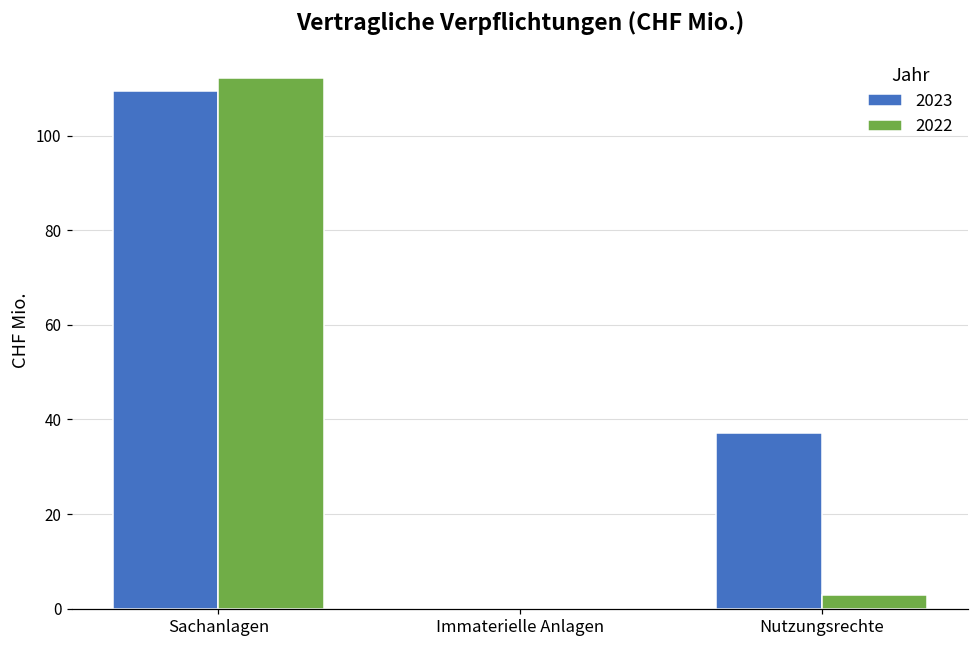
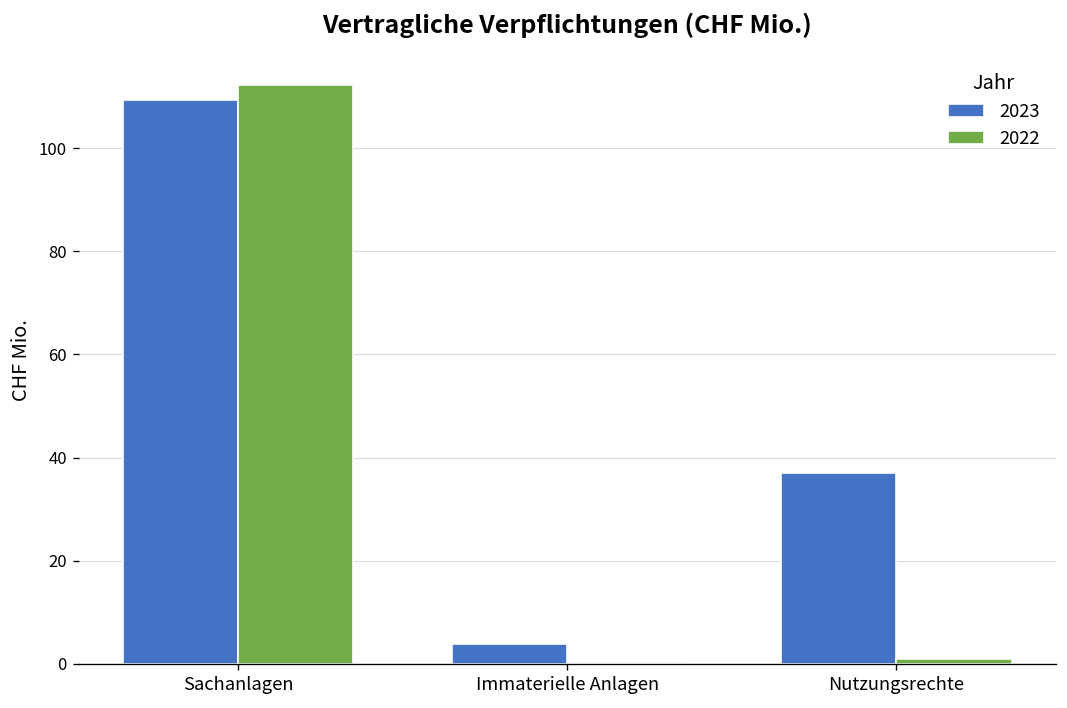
2023, Immaterielle Anlagen: 0 -> 4
2022, Nutzungsrechte: 3 -> 1
